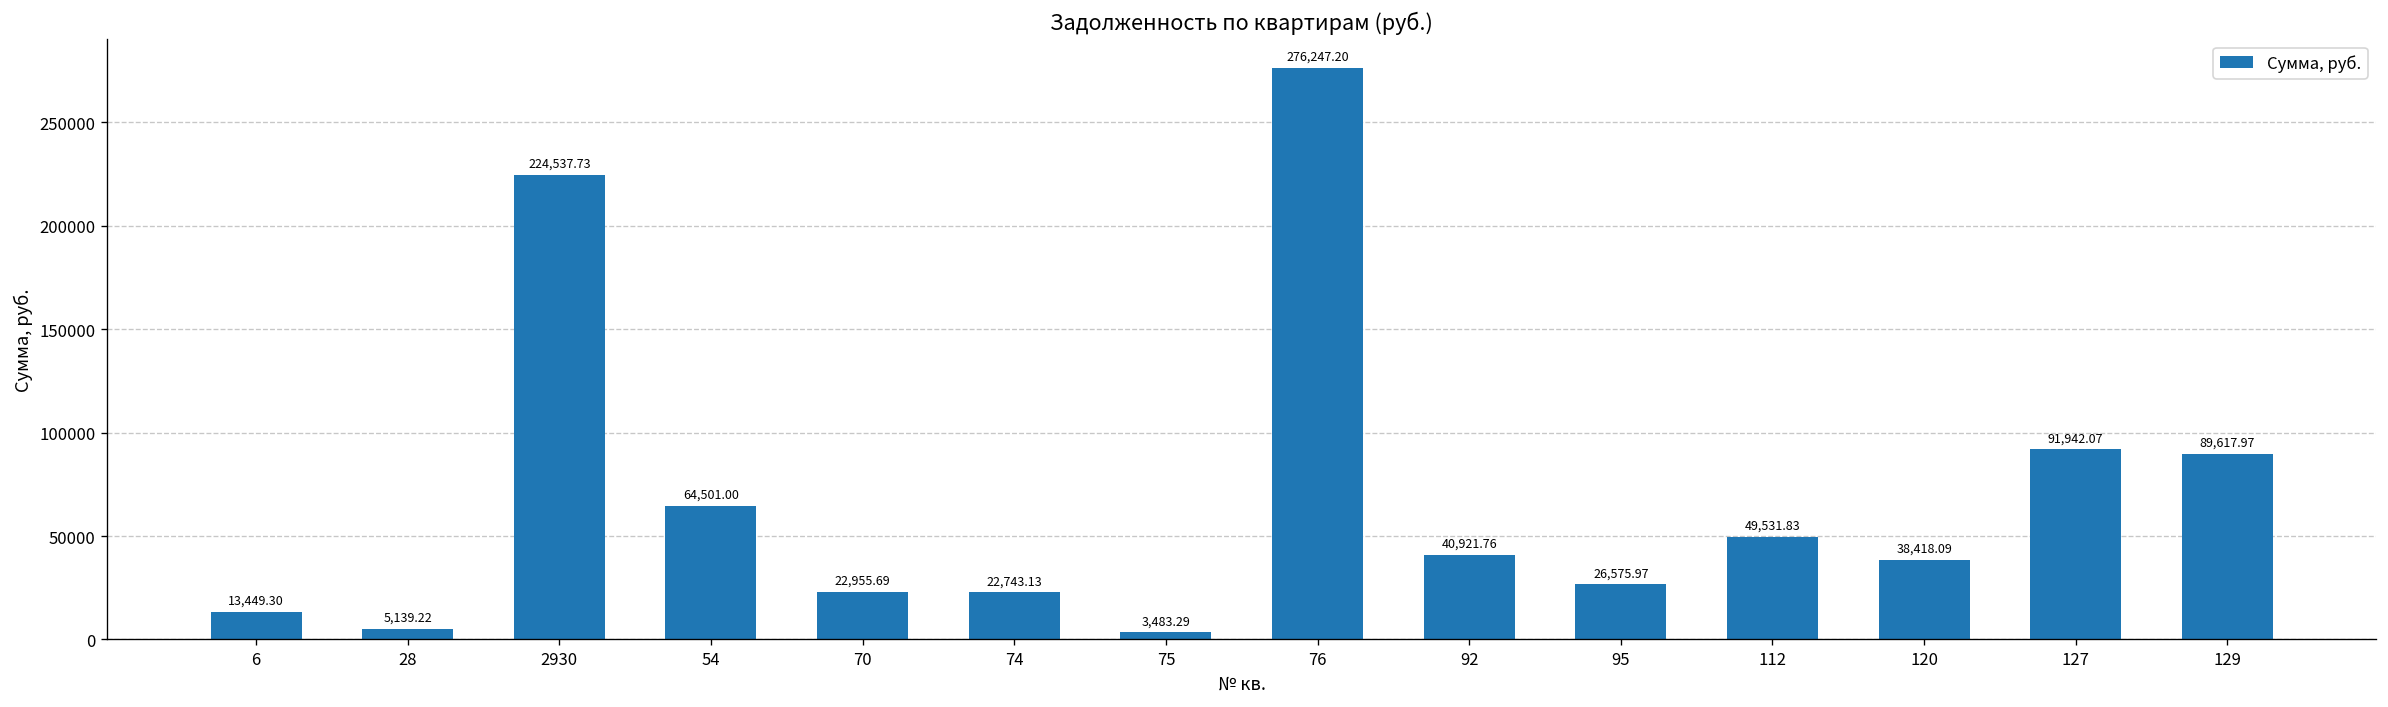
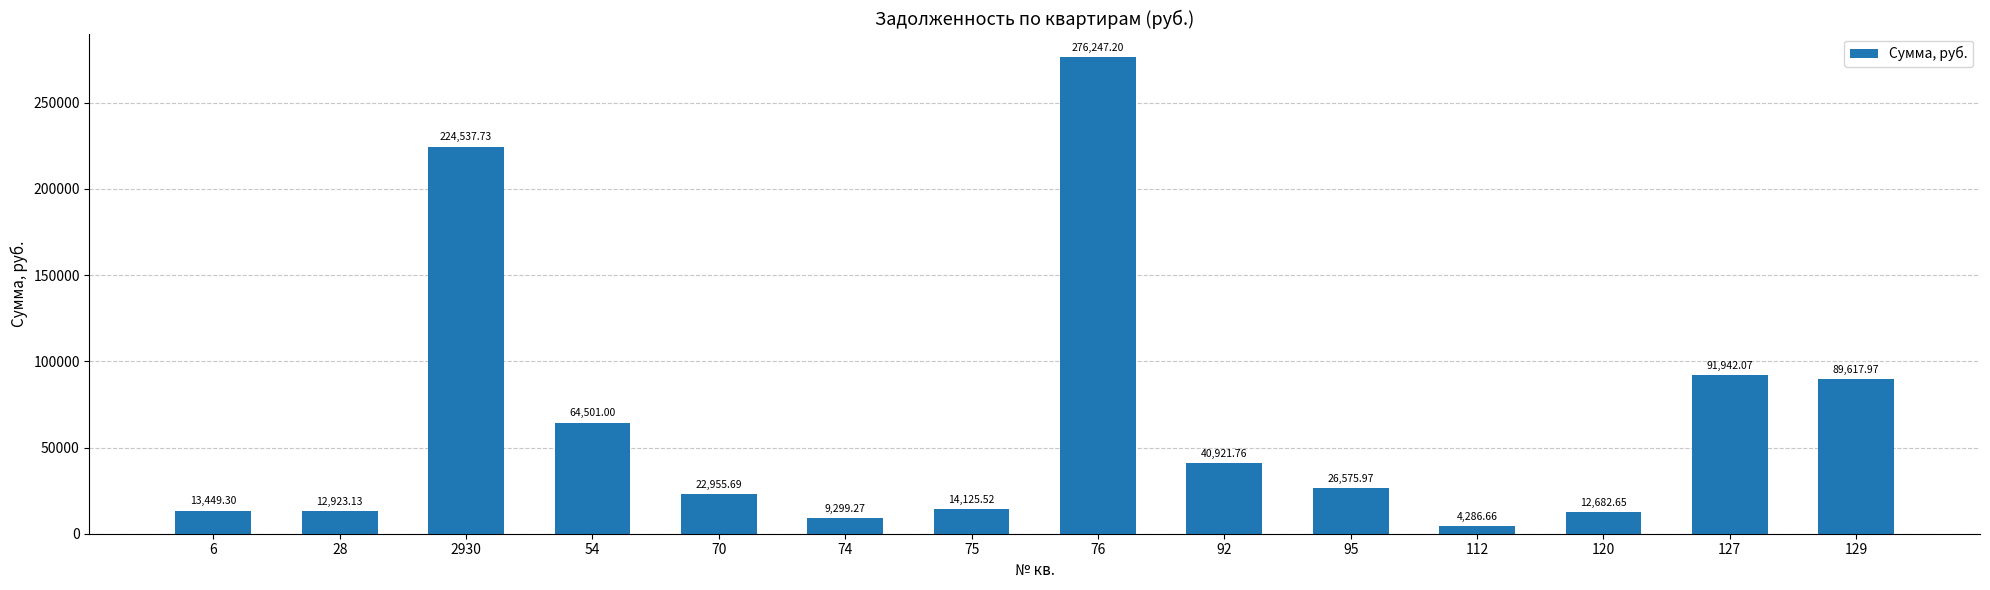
28: 5,139.22 -> 12,923.13
74: 22,743.13 -> 9,299.27
75: 3,483.29 -> 14,125.52
112: 49,531.83 -> 4,286.66
120: 38,418.09 -> 12,682.65
